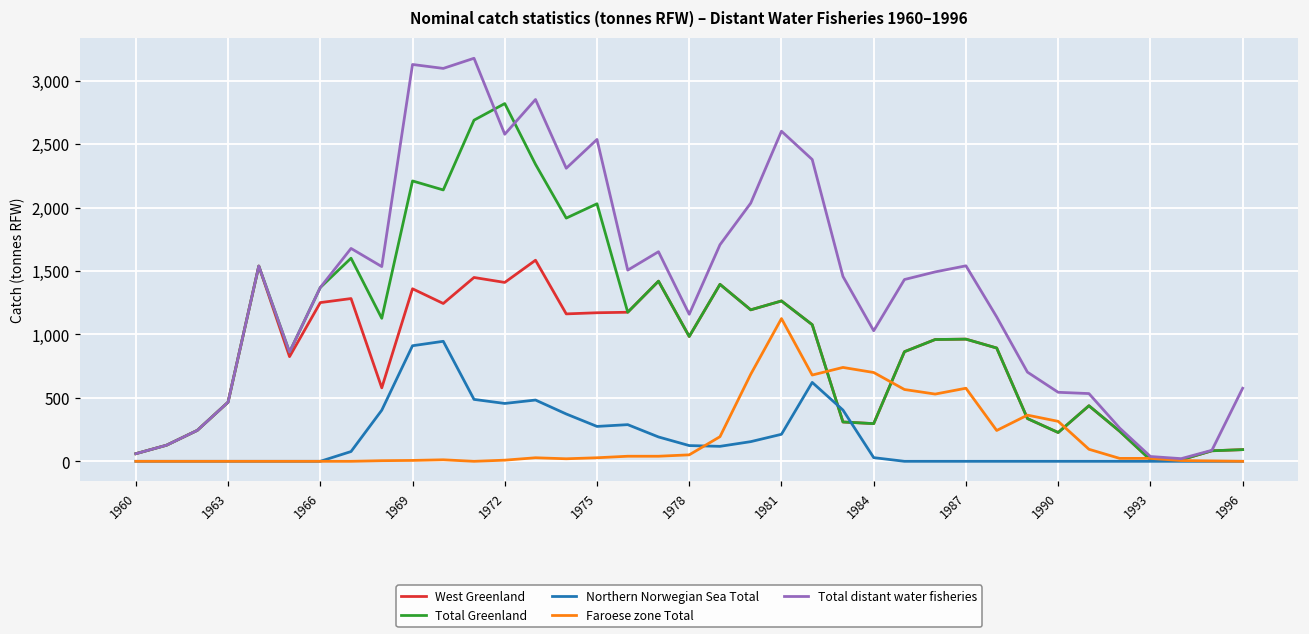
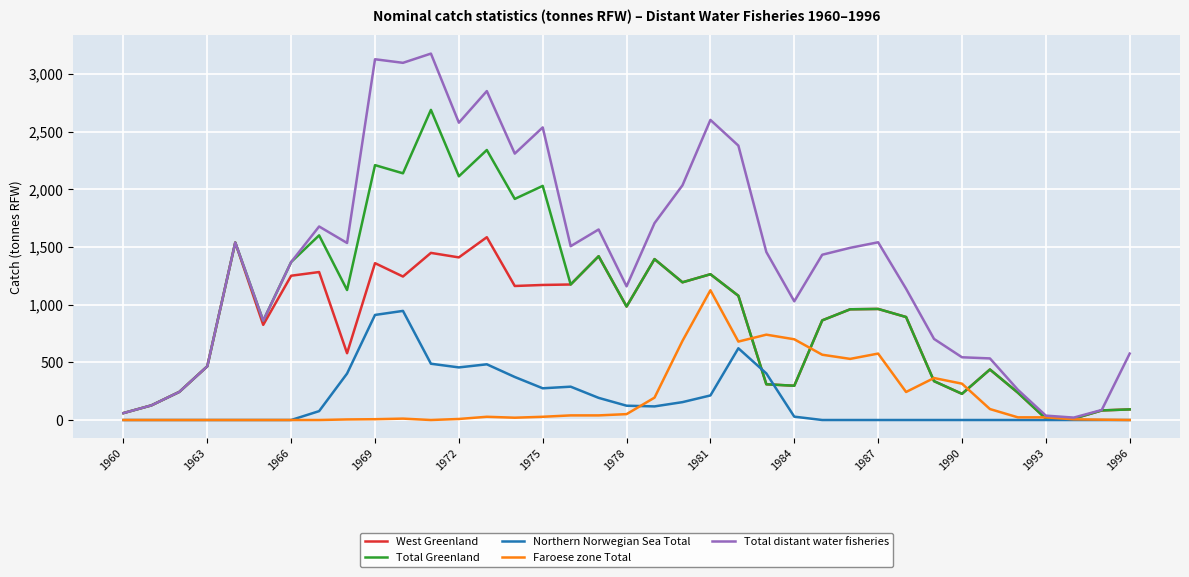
Total Greenland, 1972: 2,820 -> 2,110
